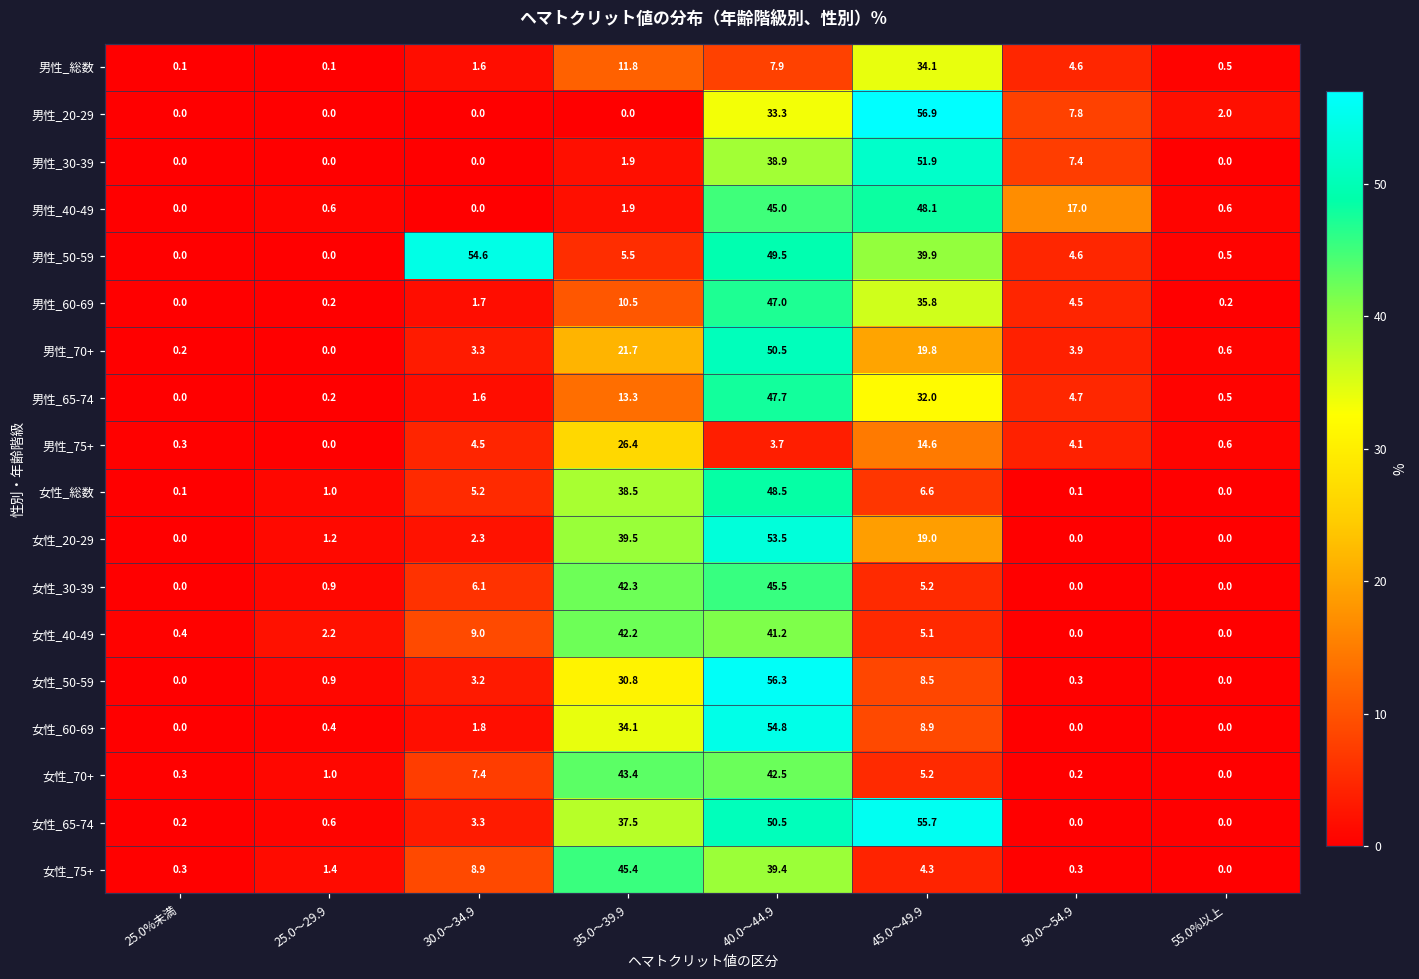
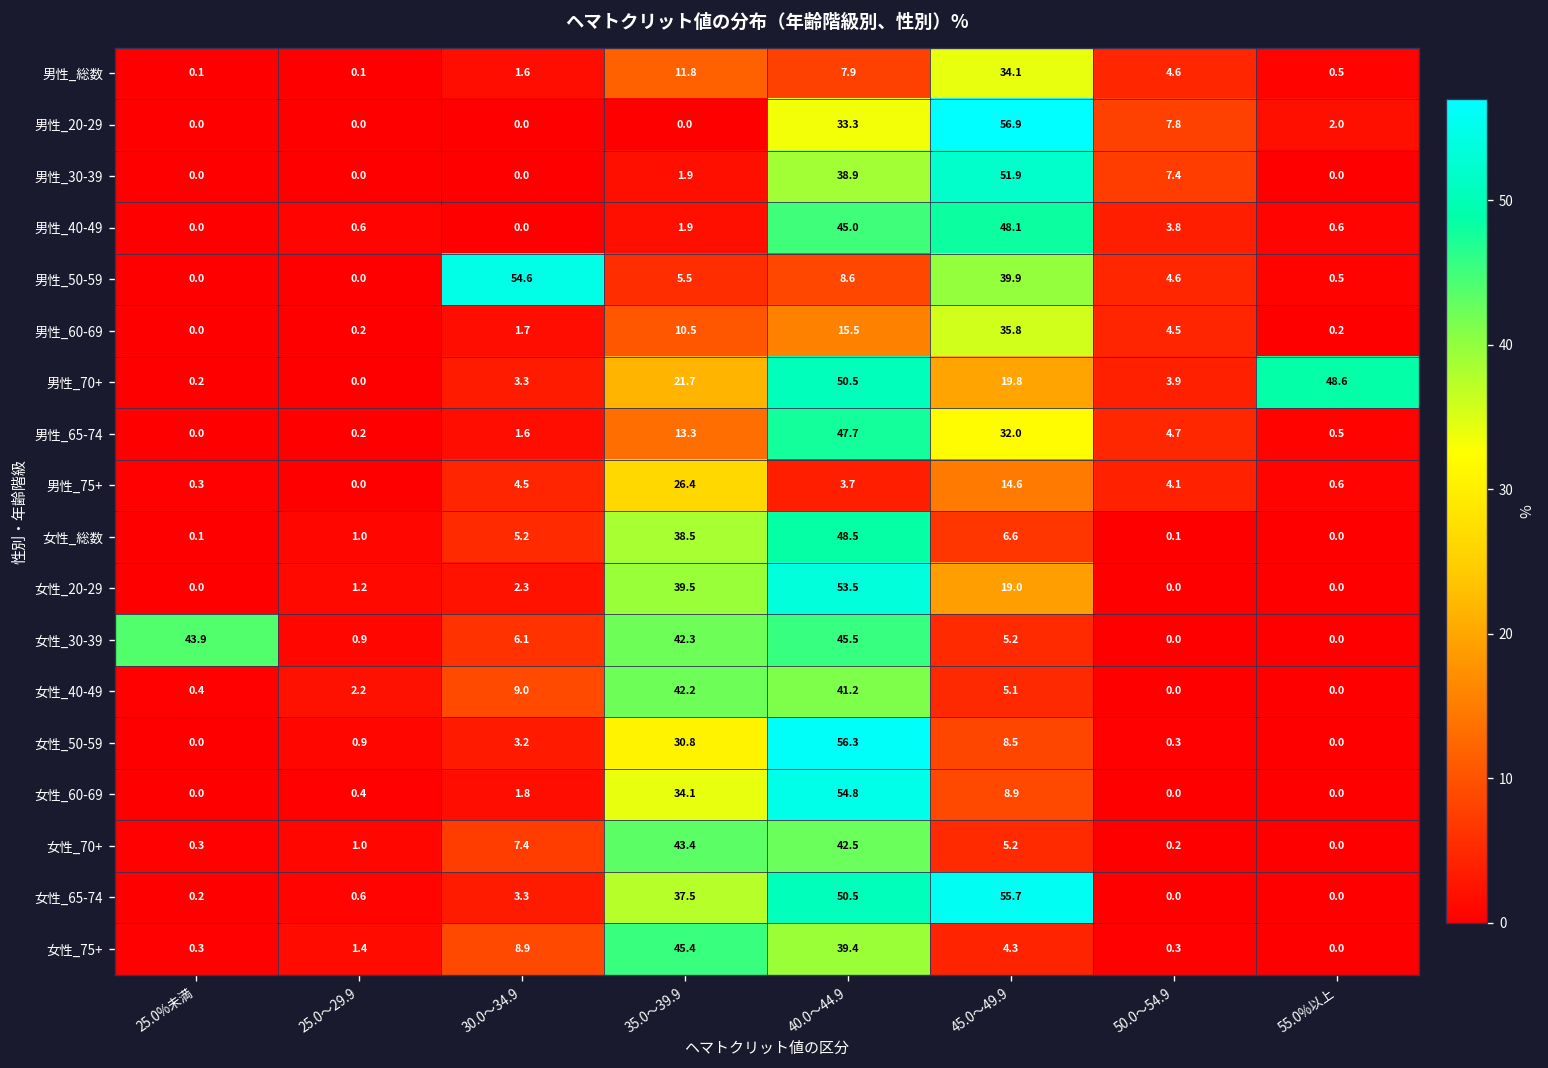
男性_40-49, 50.0～54.9: 17.0 -> 3.8
男性_50-59, 40.0～44.9: 49.5 -> 8.6
男性_60-69, 40.0～44.9: 47.0 -> 15.5
男性_70+, 55.0%以上: 0.6 -> 48.6
女性_30-39, 25.0%未満: 0.0 -> 43.9
